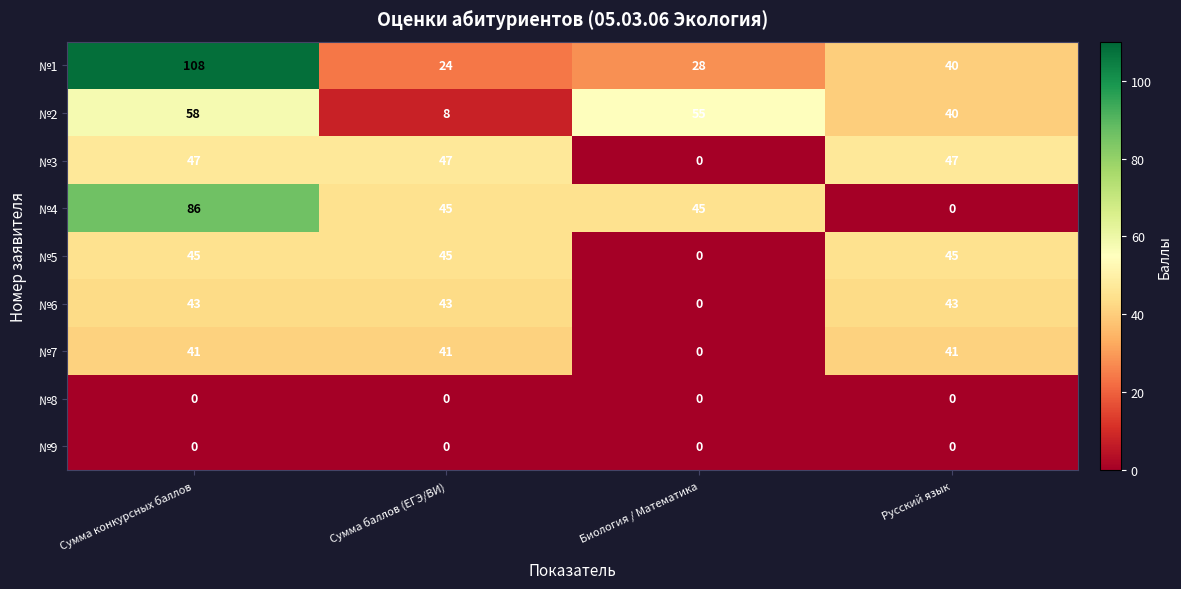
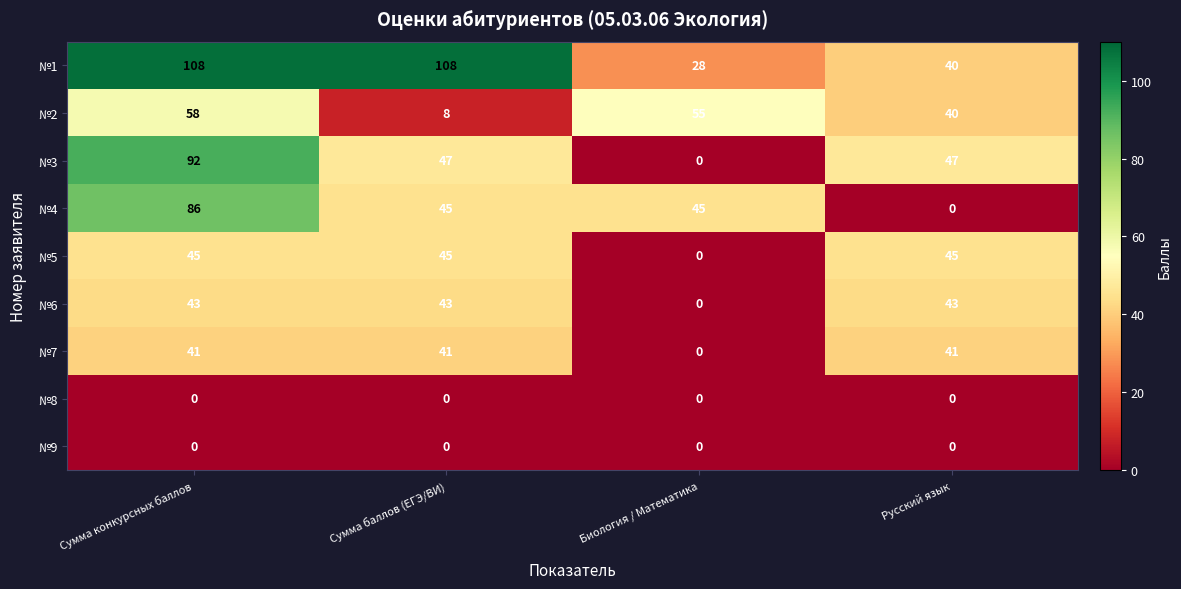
№1, Сумма баллов (ЕГЭ/ВИ): 24 -> 108
№3, Сумма конкурсных баллов: 47 -> 92
